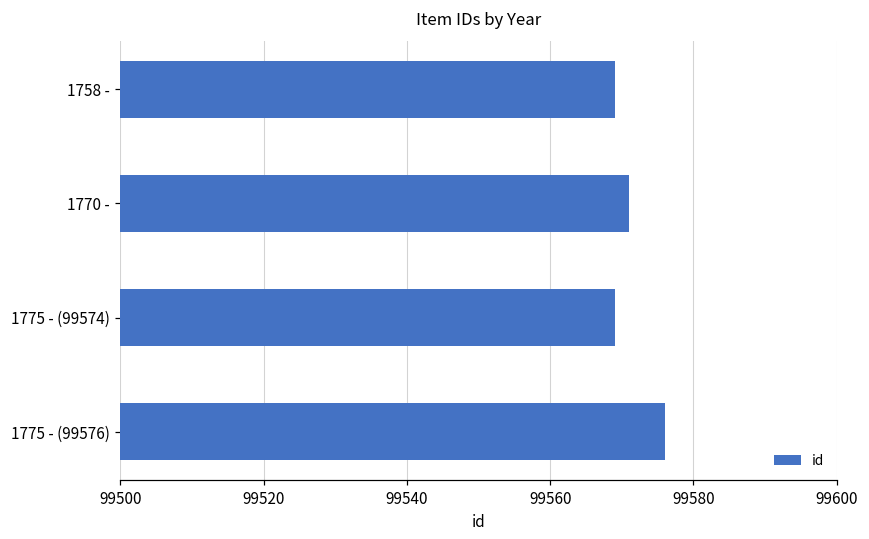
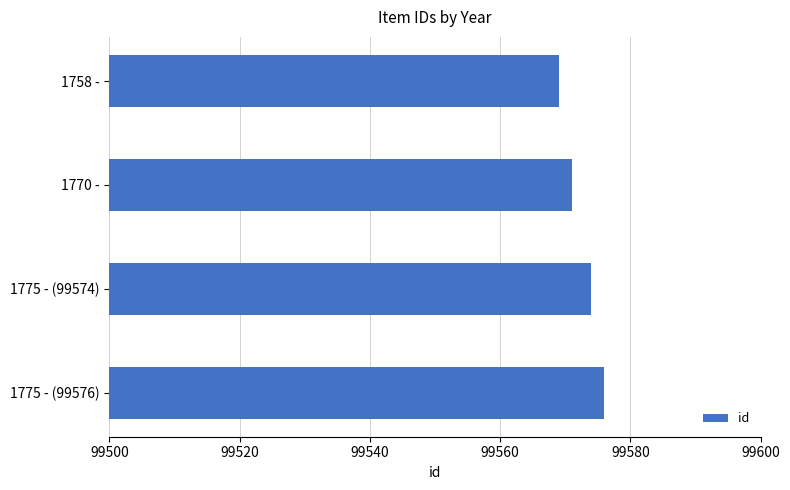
1775 - (99574): 99569 -> 99574
